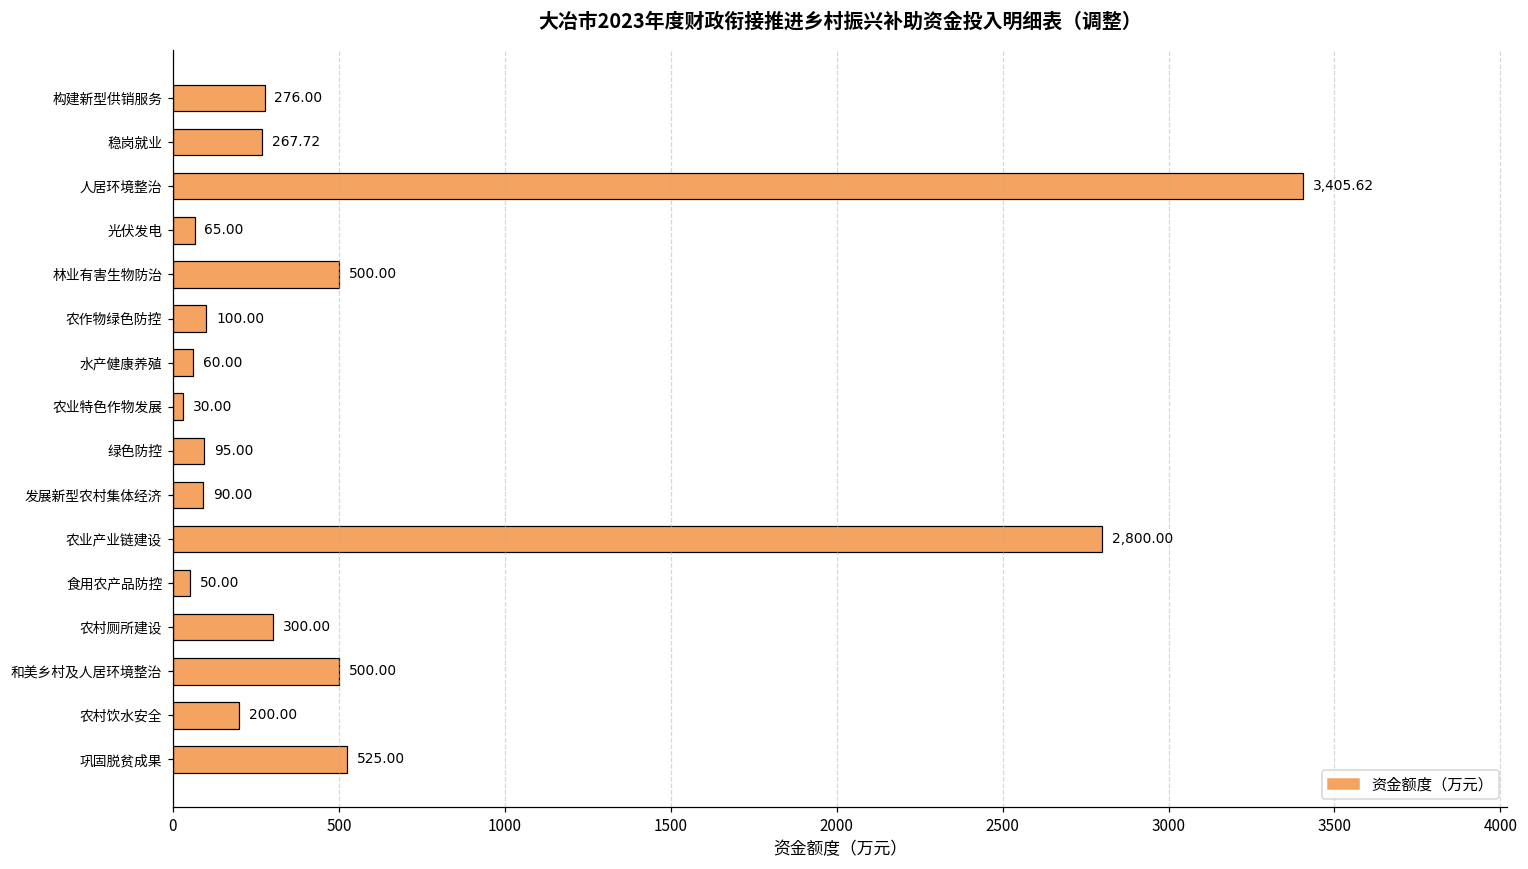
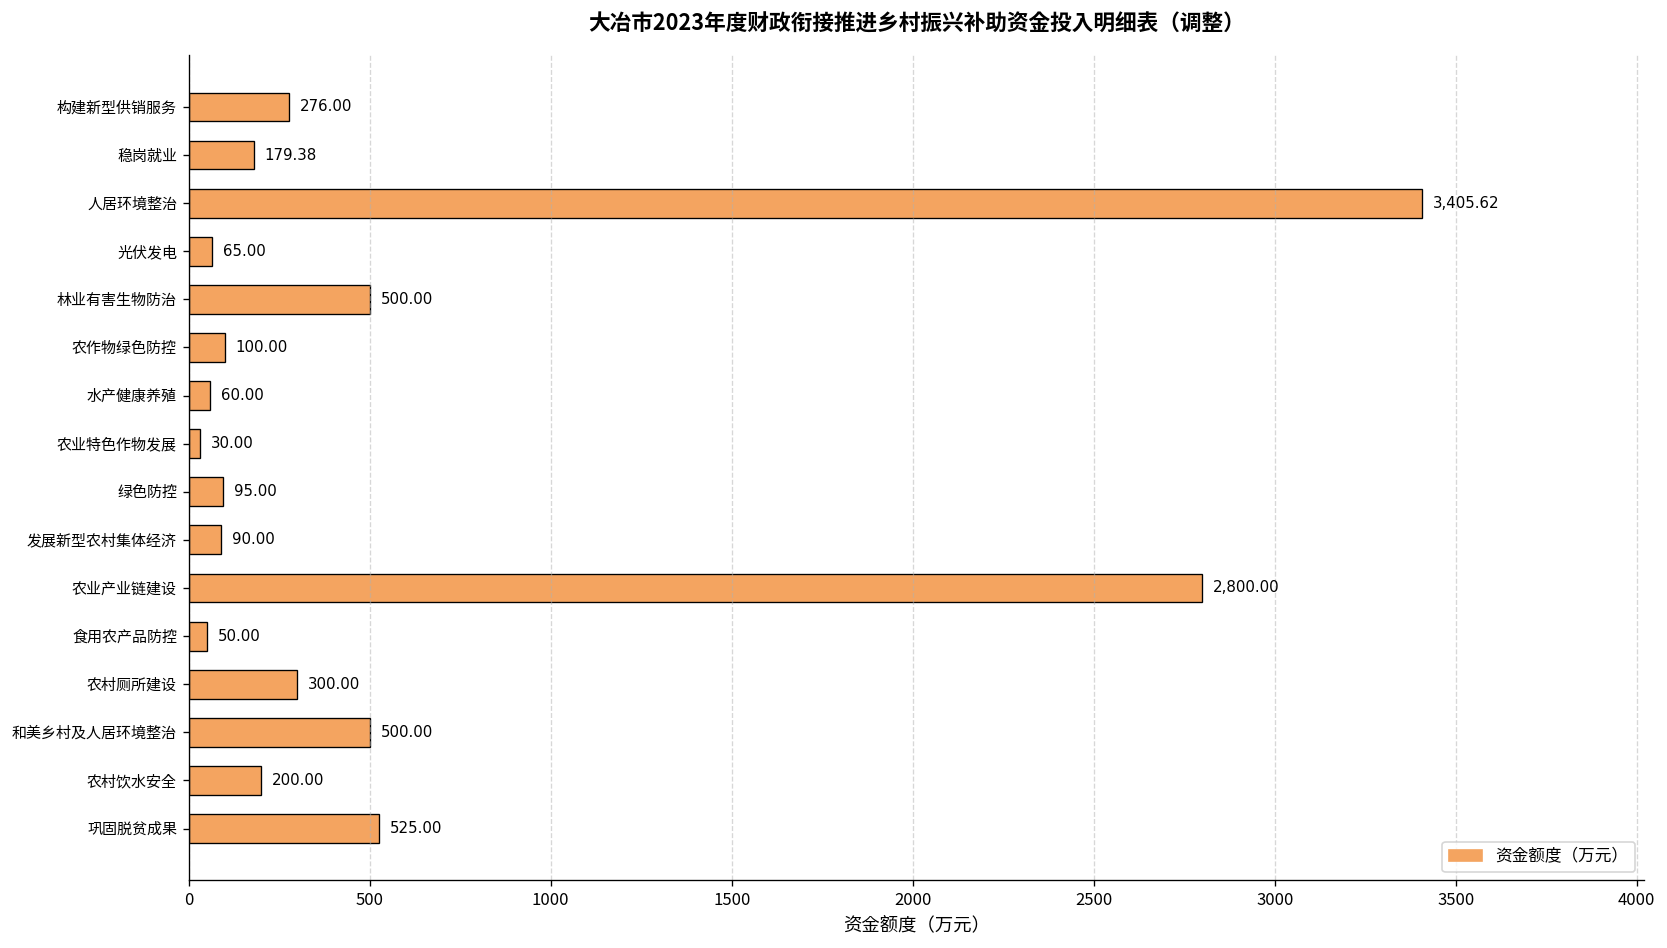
稳岗就业: 267.72 -> 179.38
